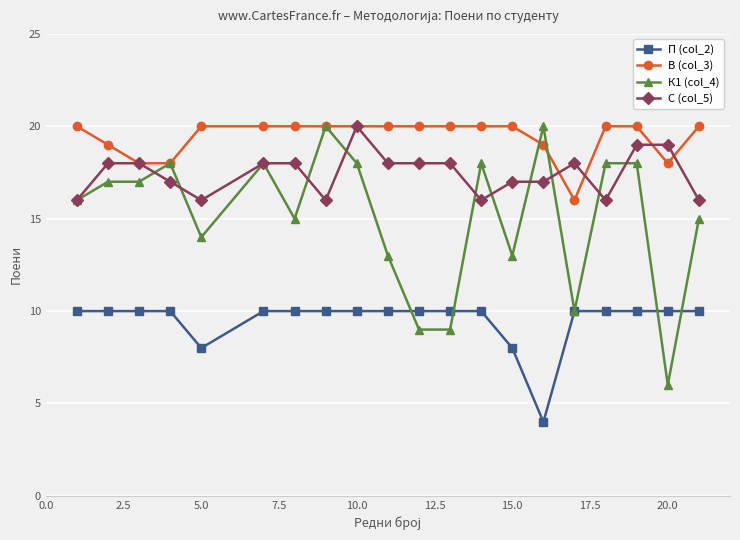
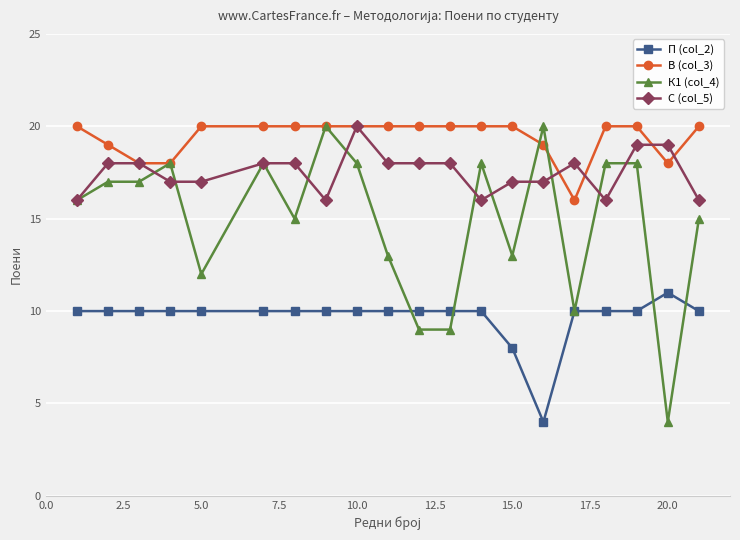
П (col_2), 5.0: 8 -> 10
К1 (col_4), 5.0: 14 -> 12
С (col_5), 5.0: 16 -> 17
П (col_2), 20.0: 10 -> 11
К1 (col_4), 20.0: 6 -> 4
